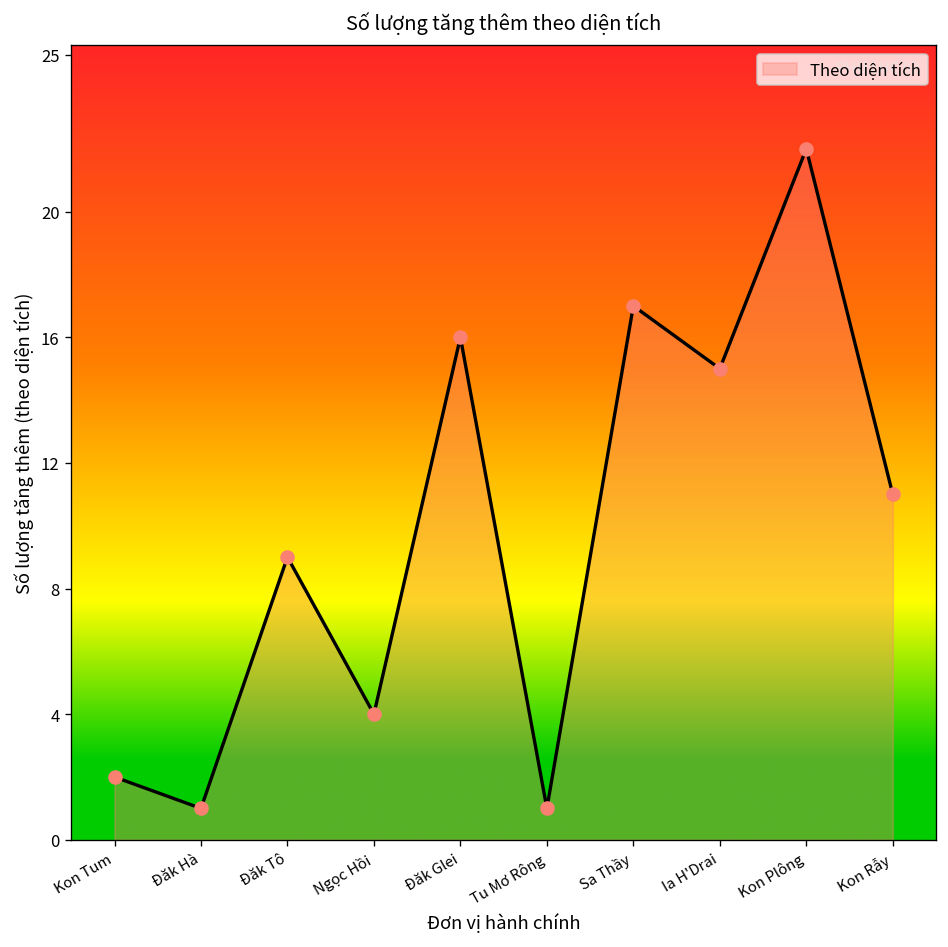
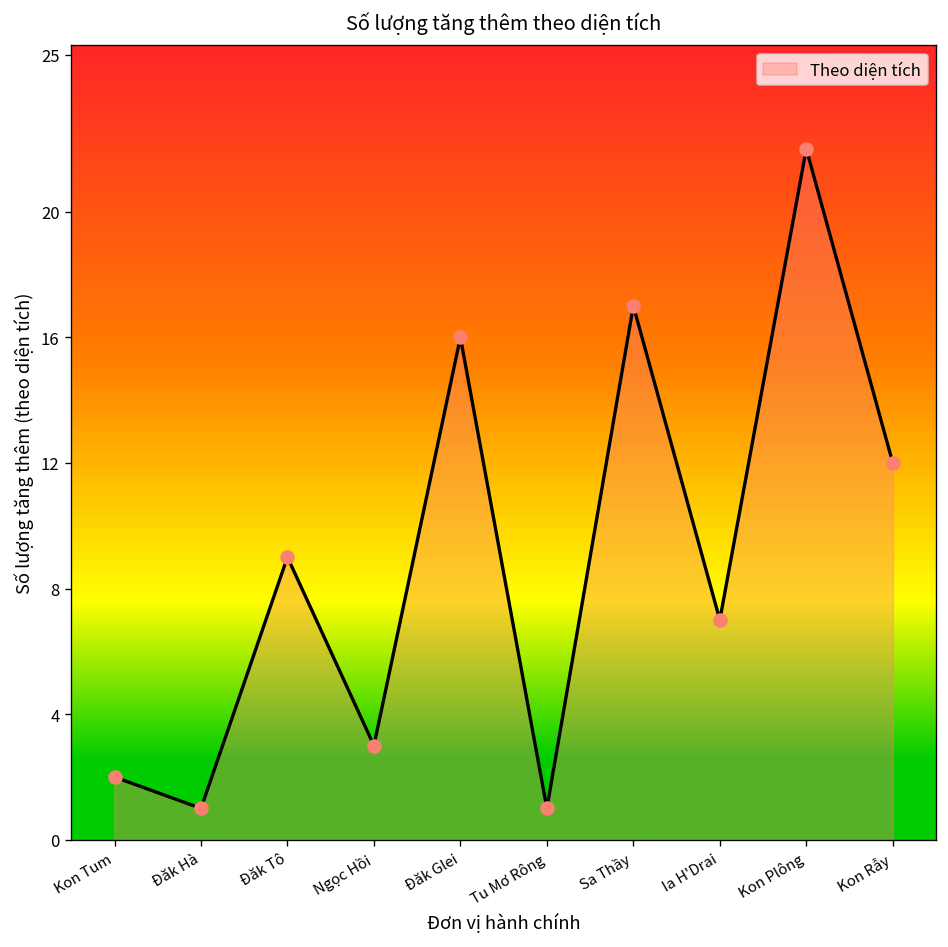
Ngọc Hồi: 4 -> 3
Ia H'Drai: 15 -> 7
Kon Rẫy: 11 -> 12
